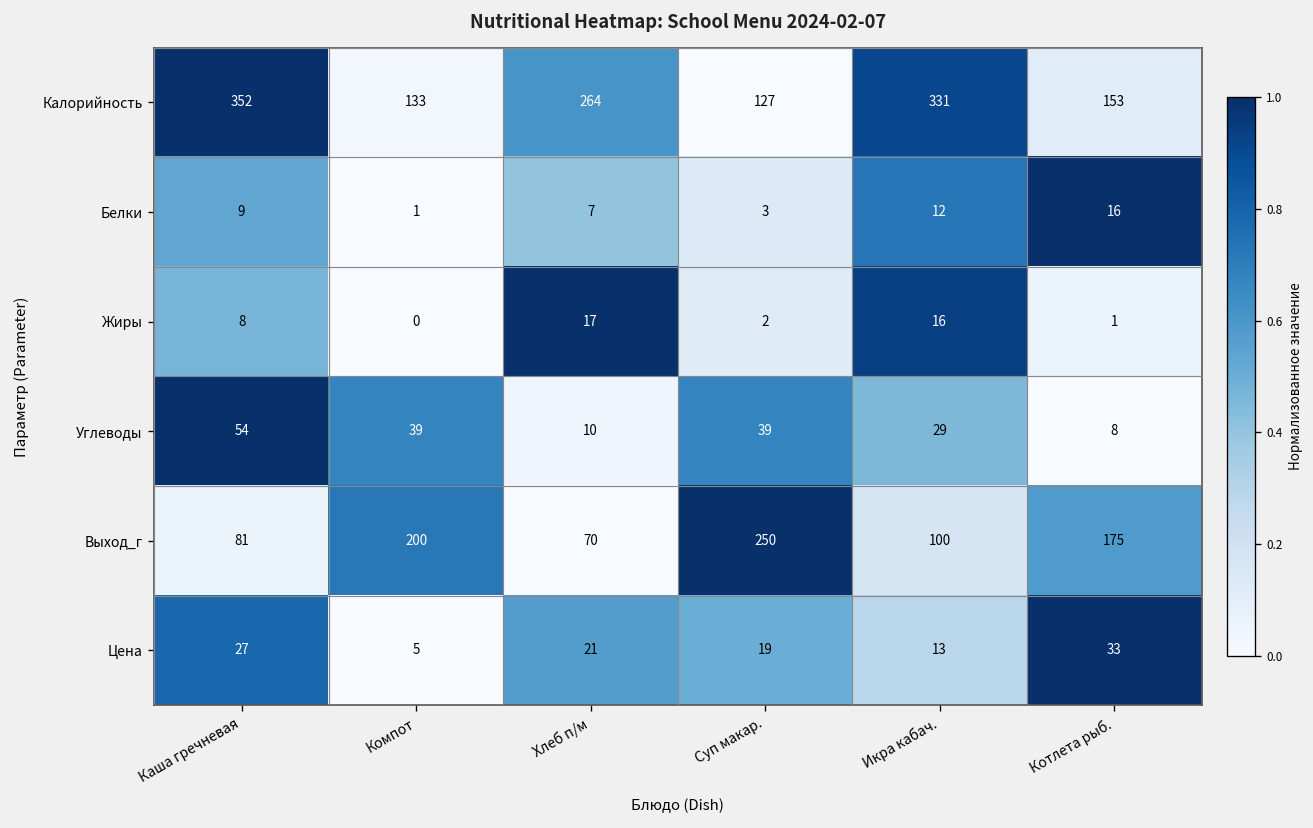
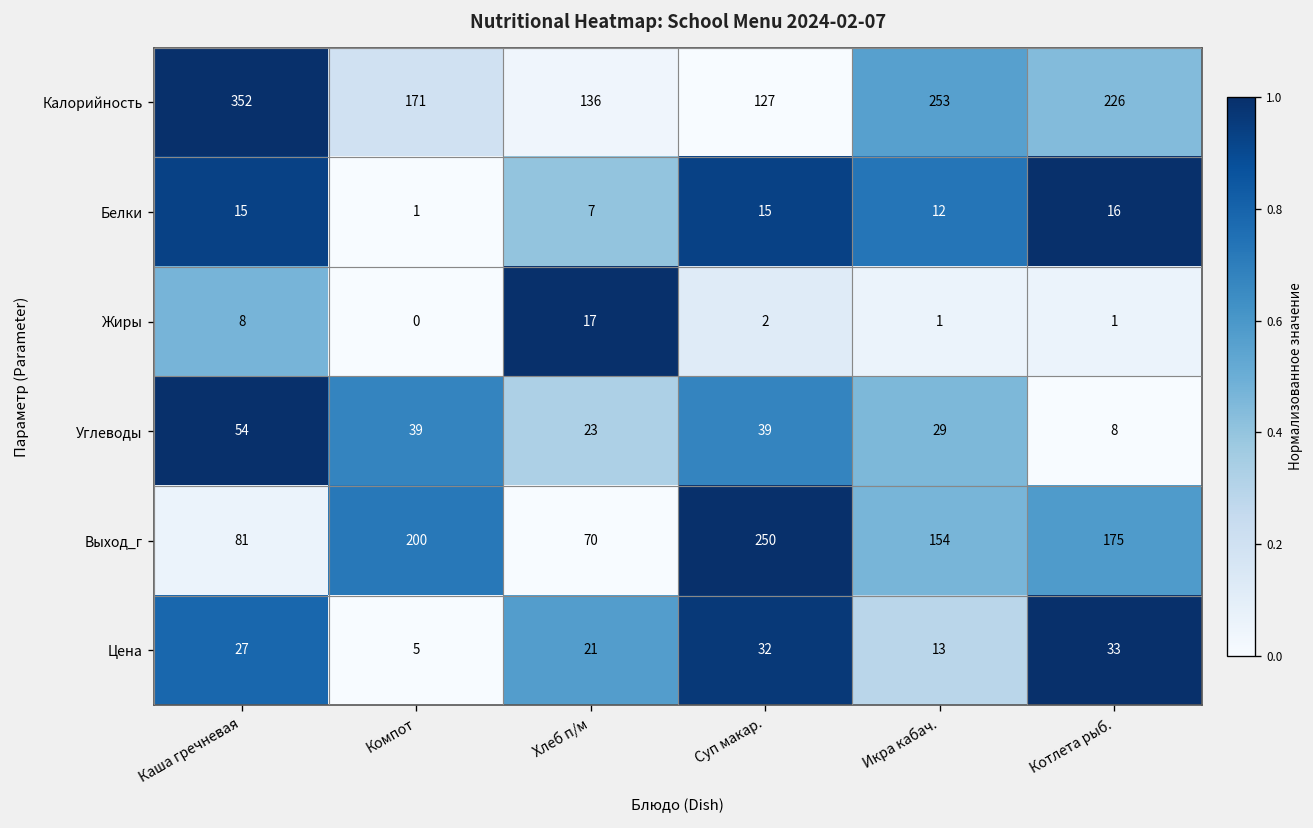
Калорийность, Компот: 133 -> 171
Калорийность, Хлеб п/м: 264 -> 136
Калорийность, Икра кабач.: 331 -> 253
Калорийность, Котлета рыб.: 153 -> 226
Белки, Каша гречневая: 9 -> 15
Белки, Суп макар.: 3 -> 15
Жиры, Икра кабач.: 16 -> 1
Углеводы, Хлеб п/м: 10 -> 23
Выход_г, Икра кабач.: 100 -> 154
Цена, Суп макар.: 19 -> 32
